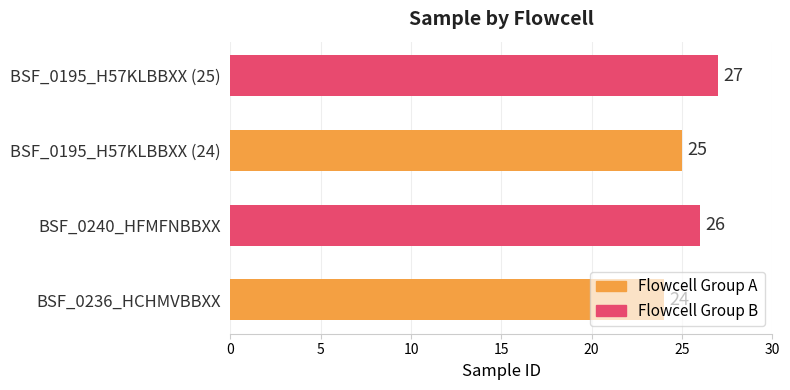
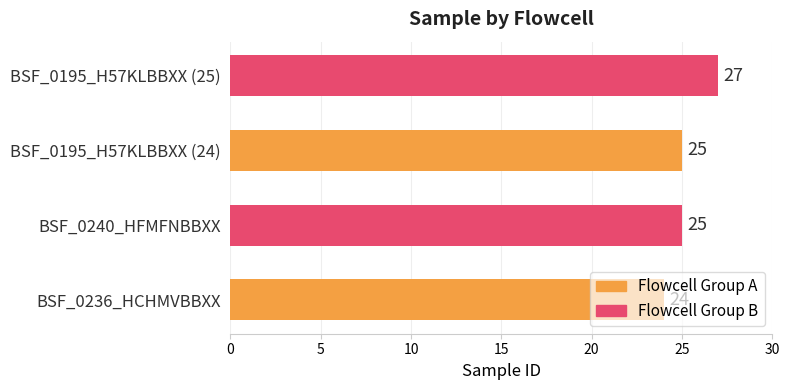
BSF_0240_HFMFNBBXX: 26 -> 25
